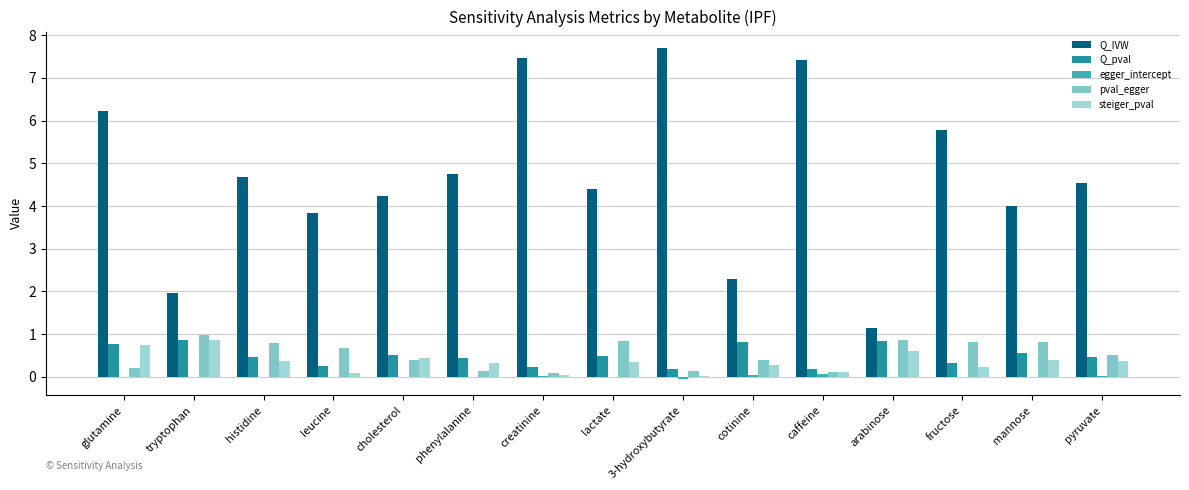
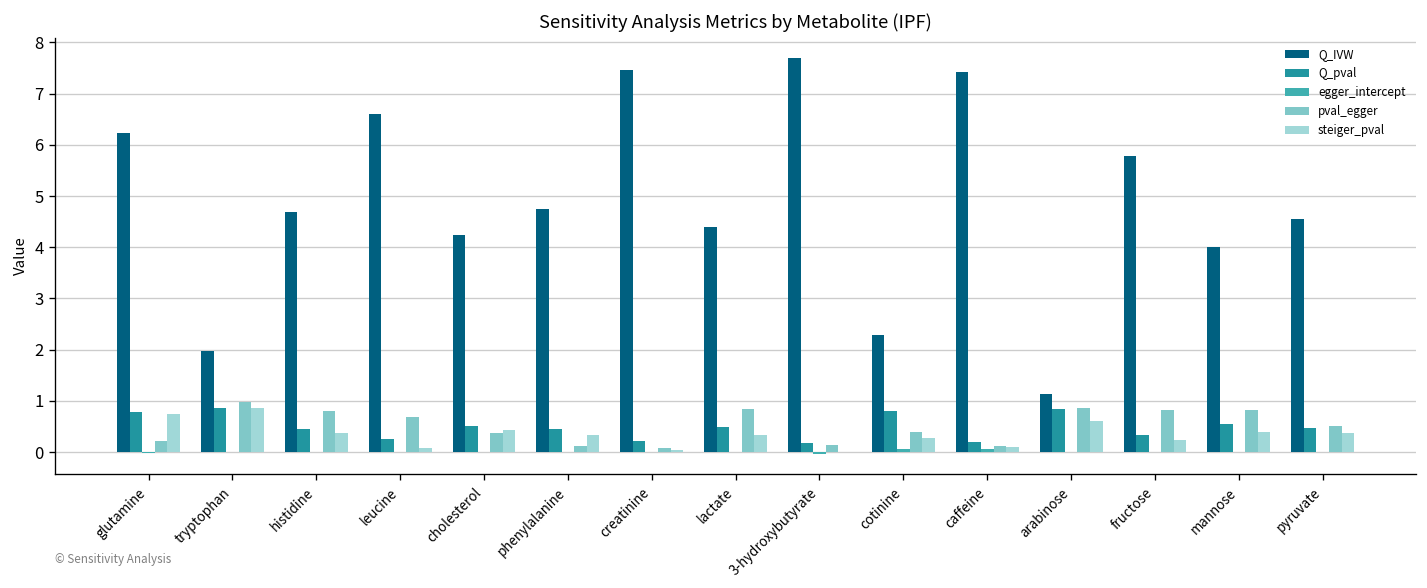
Q_IVW, leucine: 3.8 -> 6.6
